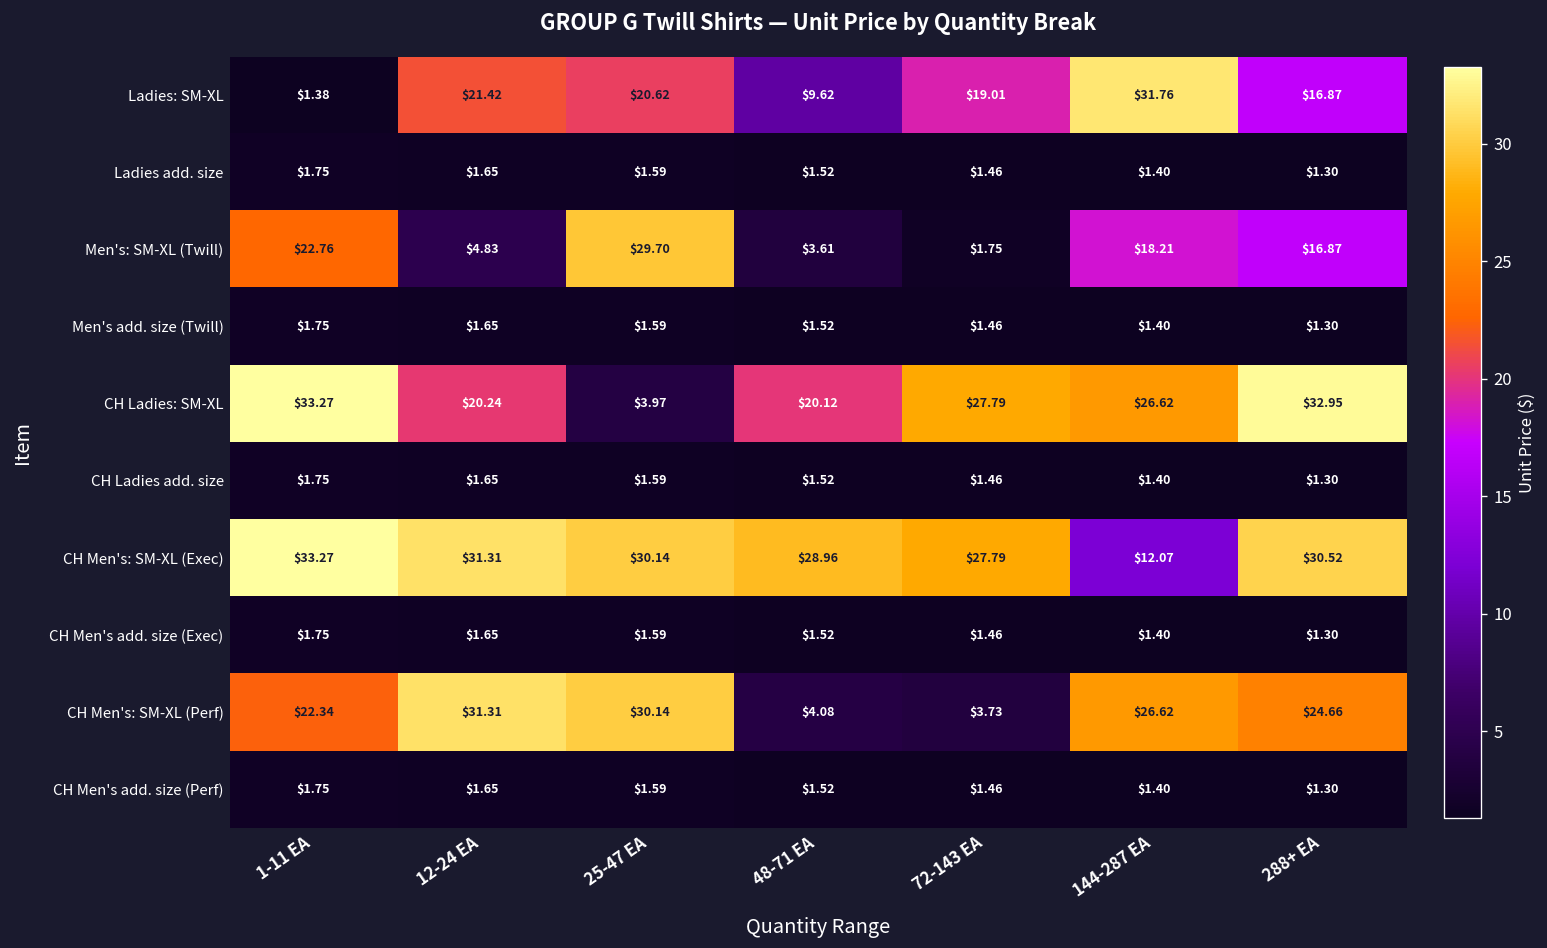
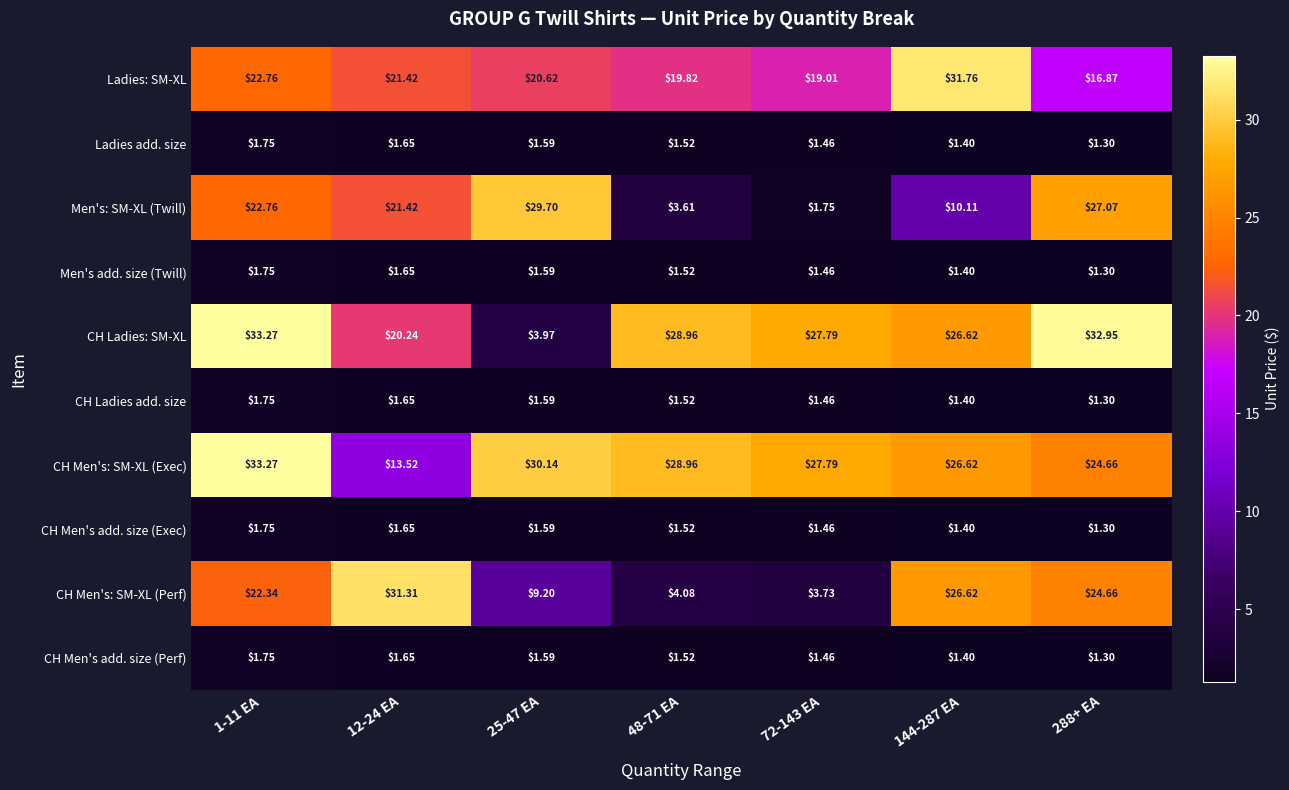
Ladies: SM-XL, 1-11 EA: $1.38 -> $22.76
Ladies: SM-XL, 48-71 EA: $9.62 -> $19.82
Men's: SM-XL (Twill), 12-24 EA: $4.83 -> $21.42
Men's: SM-XL (Twill), 144-287 EA: $18.21 -> $10.11
Men's: SM-XL (Twill), 288+ EA: $16.87 -> $27.07
CH Ladies: SM-XL, 48-71 EA: $20.12 -> $28.96
CH Men's: SM-XL (Exec), 12-24 EA: $31.31 -> $13.52
CH Men's: SM-XL (Exec), 144-287 EA: $12.07 -> $26.62
CH Men's: SM-XL (Exec), 288+ EA: $30.52 -> $24.66
CH Men's: SM-XL (Perf), 25-47 EA: $30.14 -> $9.20
